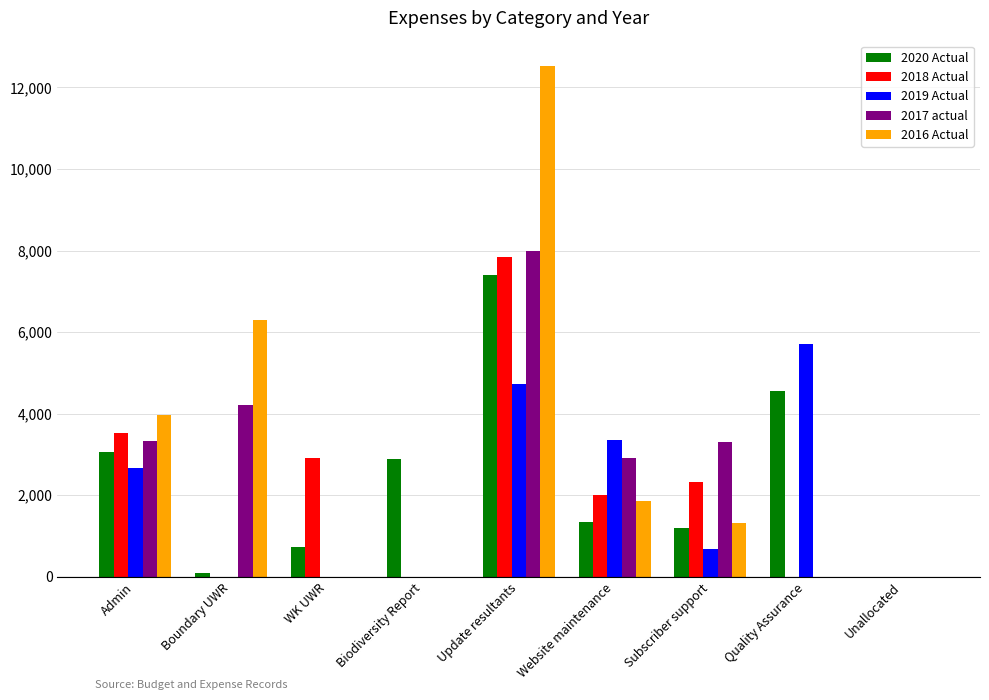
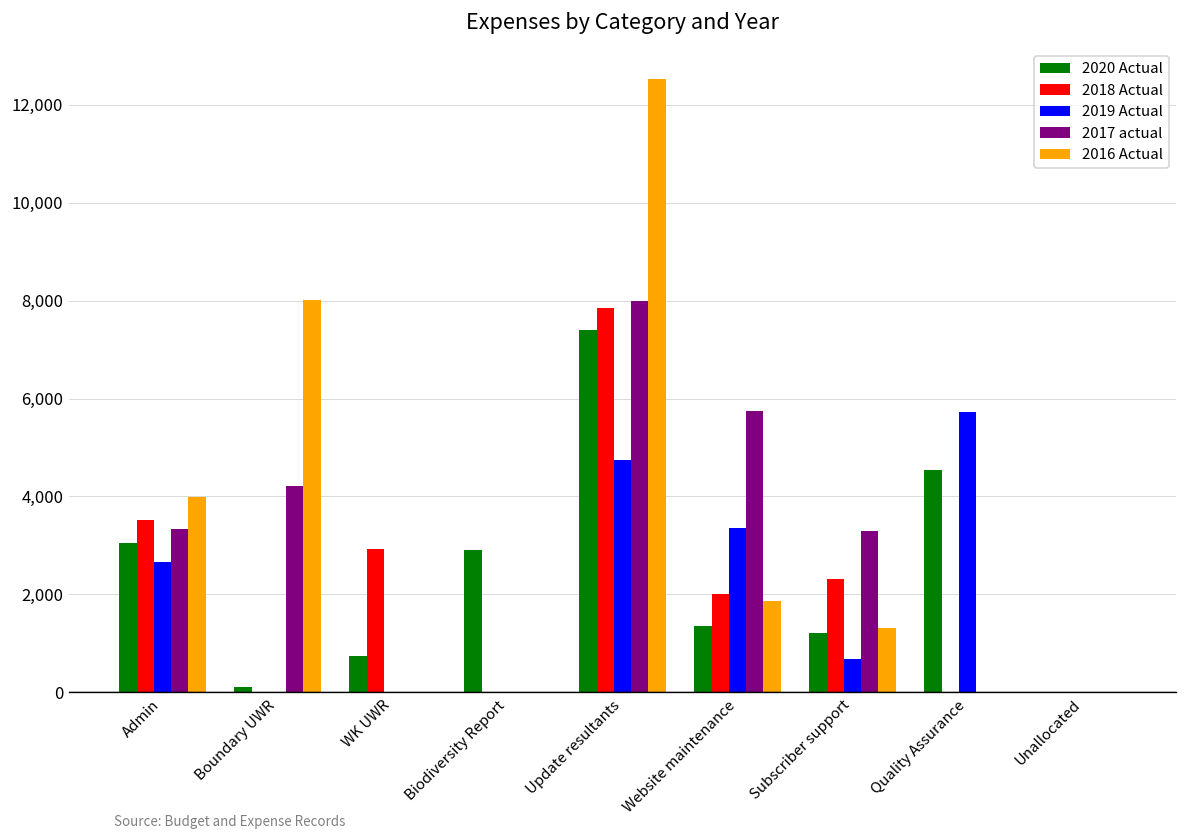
2016 Actual, Boundary UWR: 6,300 -> 8,000
2017 actual, Website maintenance: 2,900 -> 5,700
